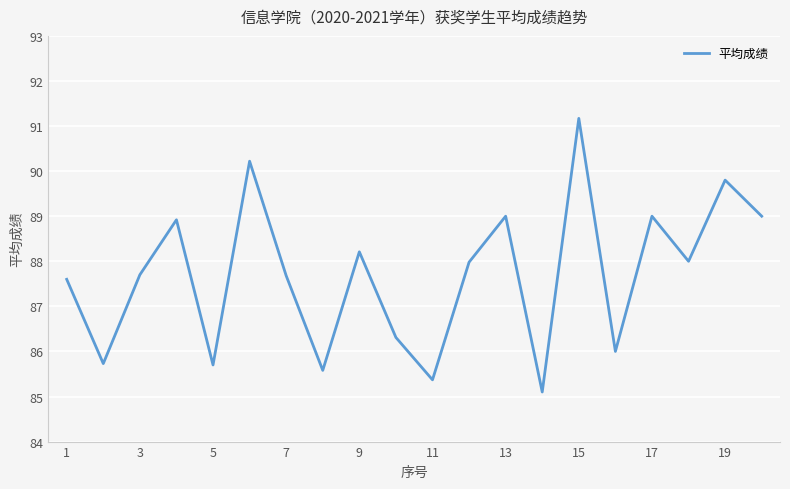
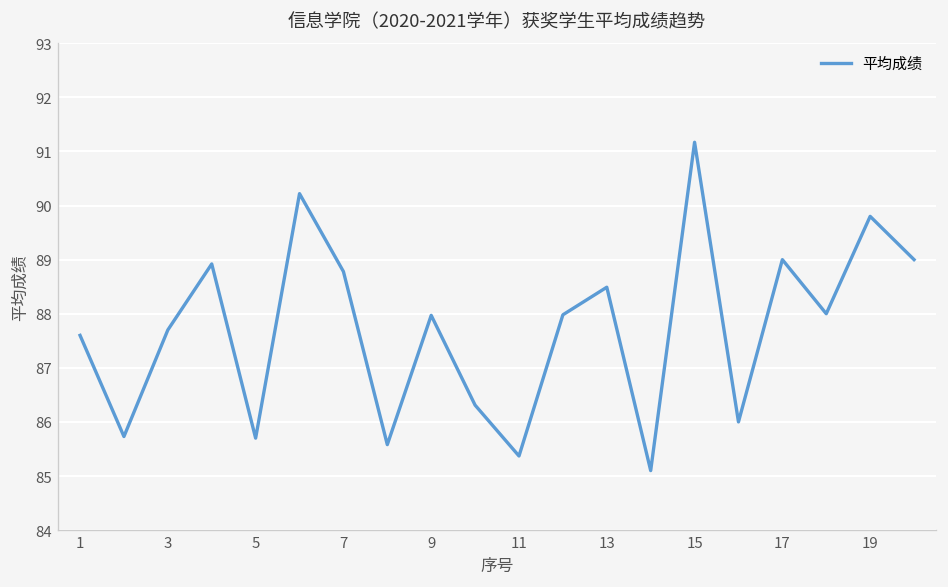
7: 87.7 -> 88.8
9: 88.2 -> 88.0
13: 89.0 -> 88.5
